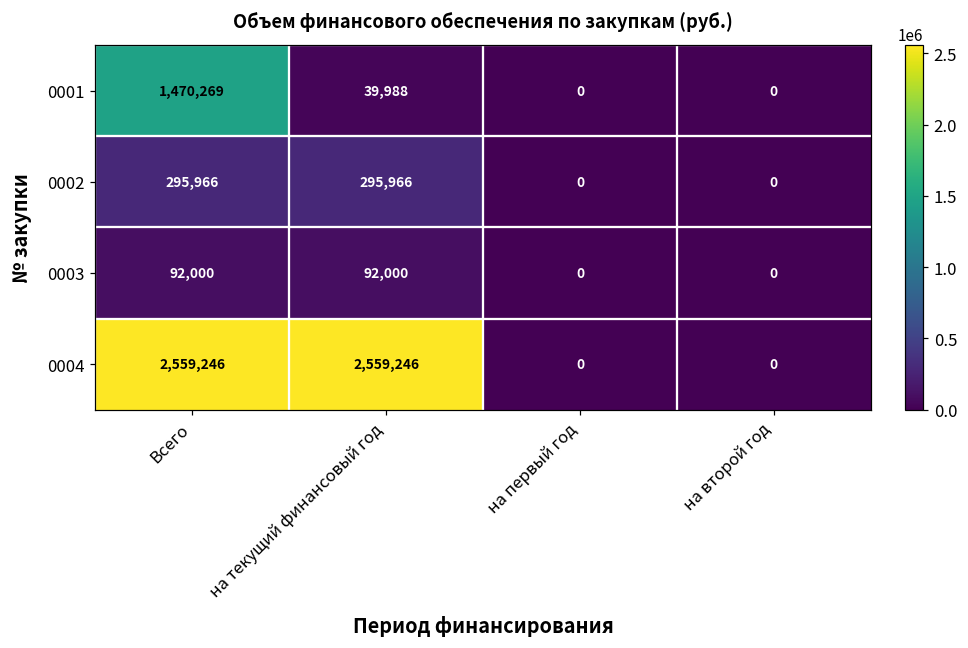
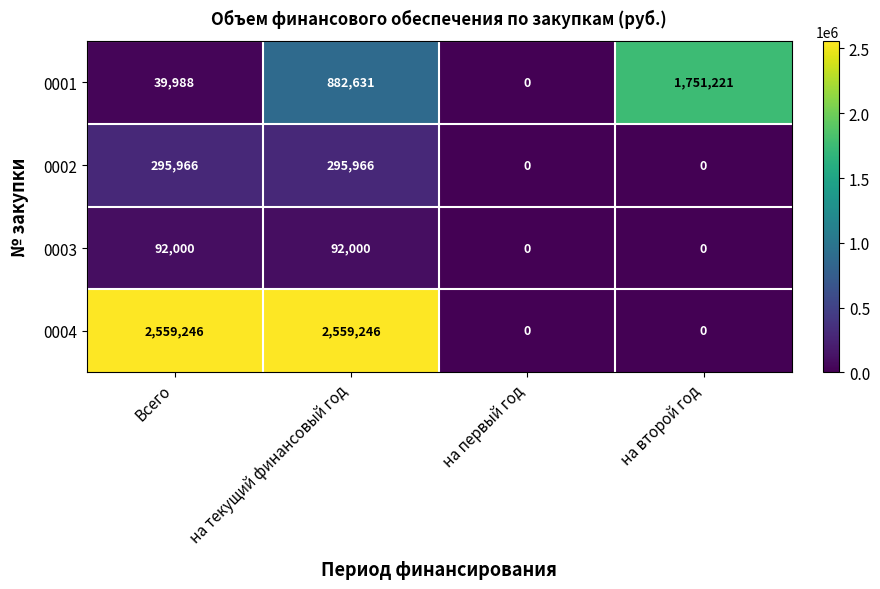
0001, Всего: 1,470,269 -> 39,988
0001, на текущий финансовый год: 39,988 -> 882,631
0001, на второй год: 0 -> 1,751,221
